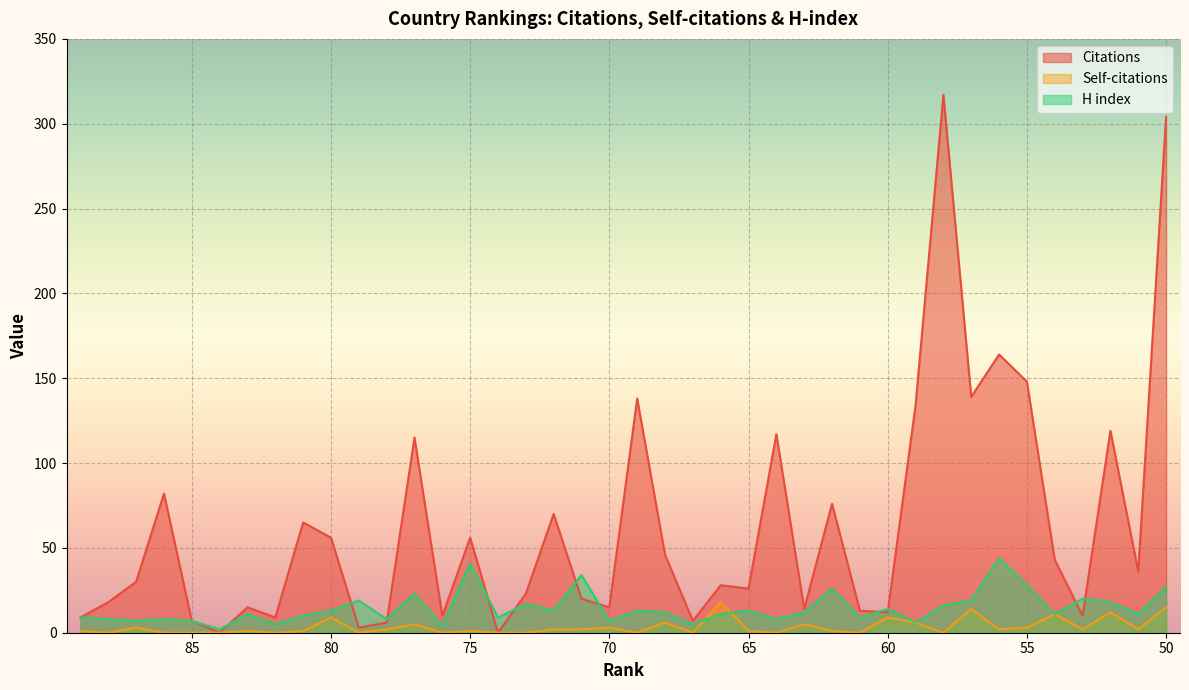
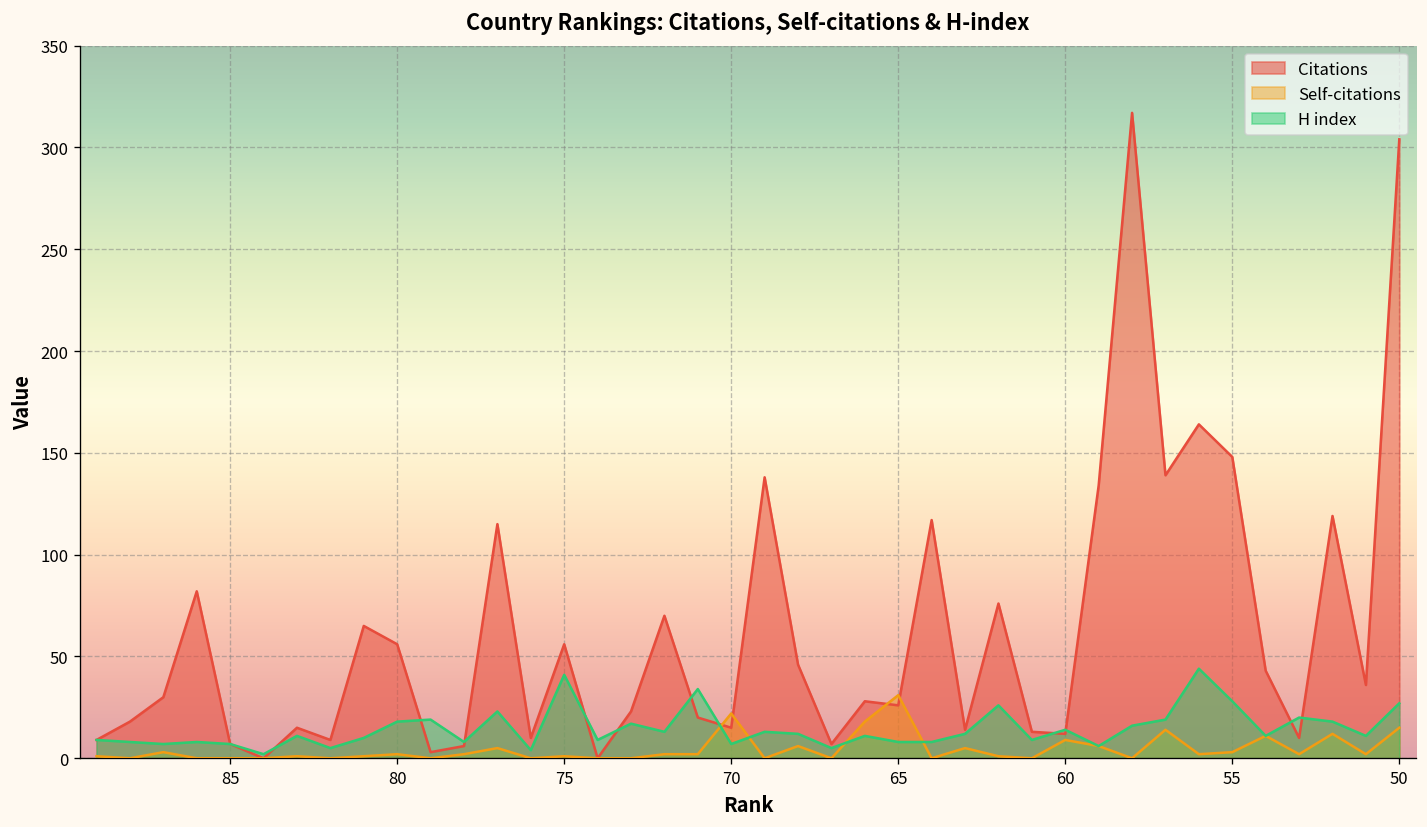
Self-citations, 80: 9 -> 2
H index, 80: 13 -> 18
Self-citations, 70: 3 -> 22
Self-citations, 65: 1 -> 31
H index, 65: 13 -> 8
